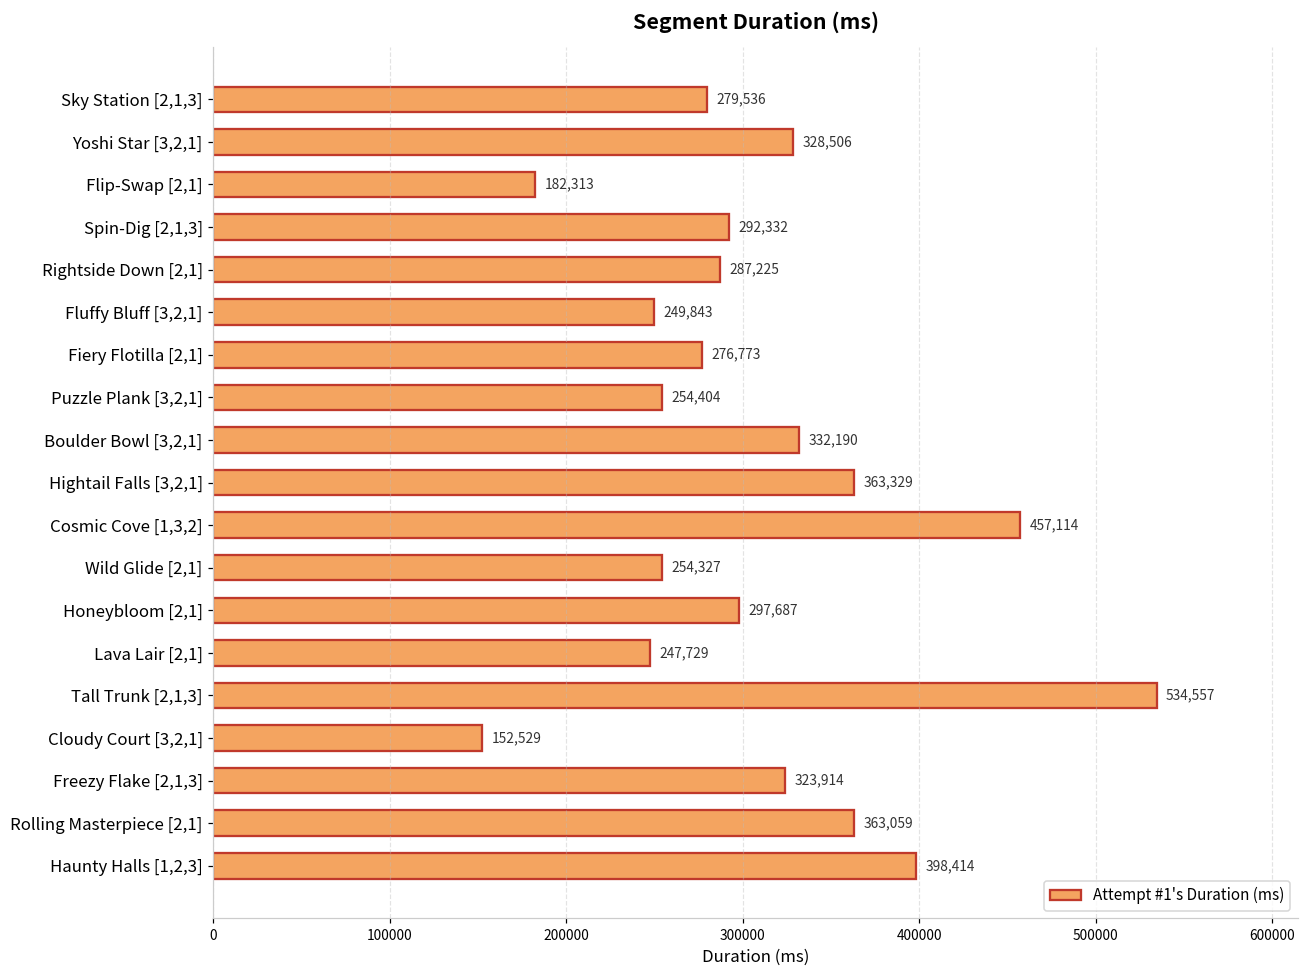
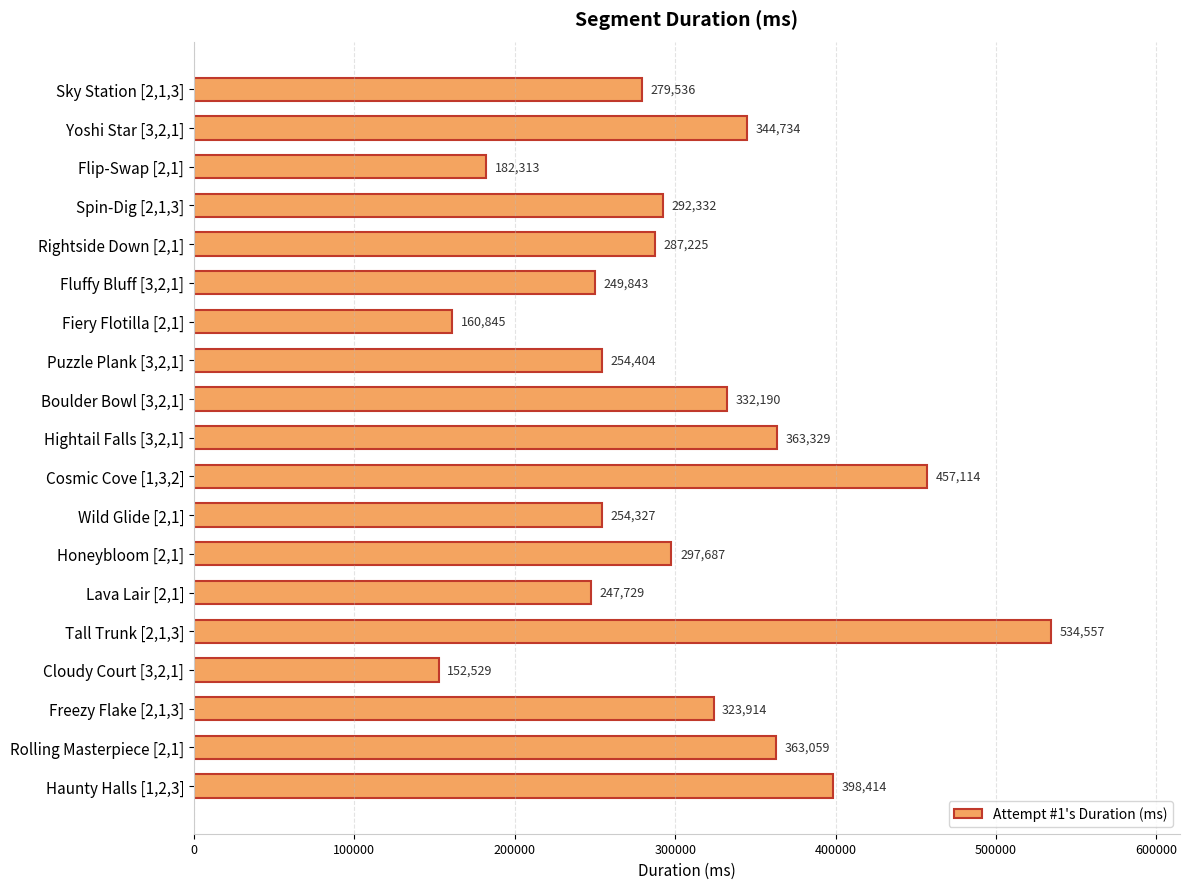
Yoshi Star [3,2,1]: 328,506 -> 344,734
Fiery Flotilla [2,1]: 276,773 -> 160,845
